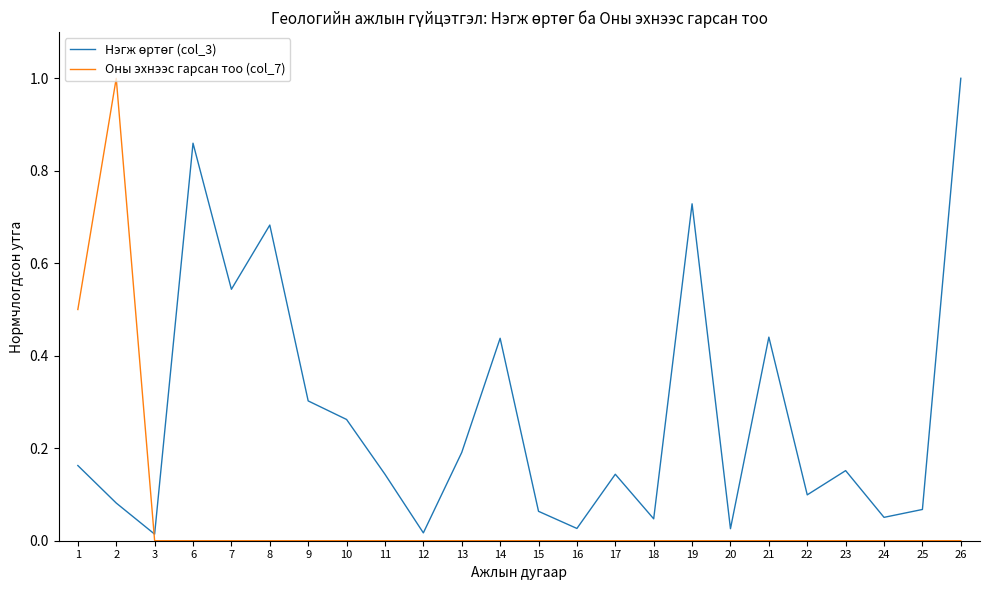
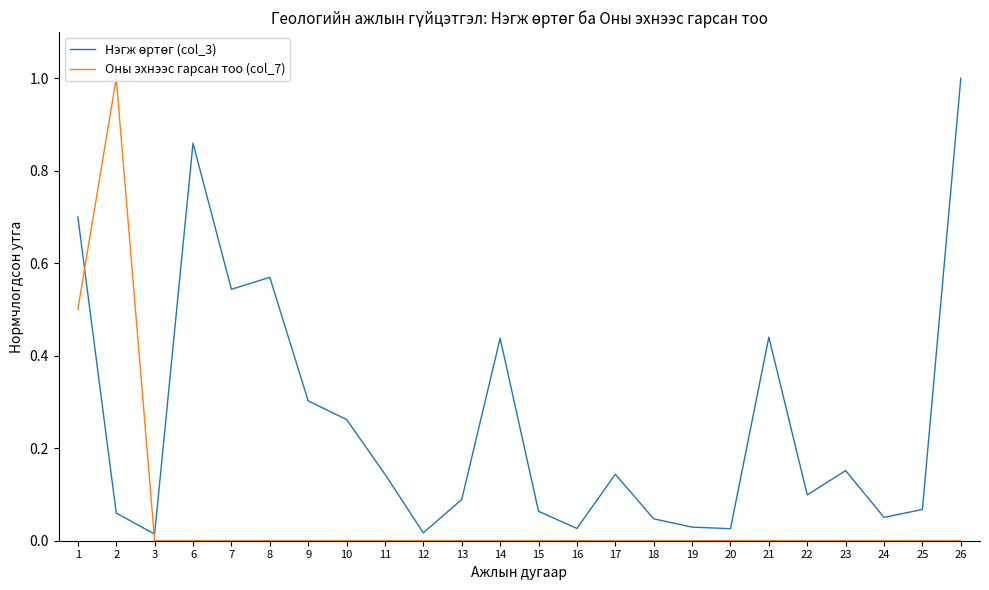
Нэгж өртөг (col_3), 1: 0.16 -> 0.70
Нэгж өртөг (col_3), 2: 0.08 -> 0.06
Нэгж өртөг (col_3), 8: 0.68 -> 0.57
Нэгж өртөг (col_3), 13: 0.19 -> 0.09
Нэгж өртөг (col_3), 19: 0.73 -> 0.03
